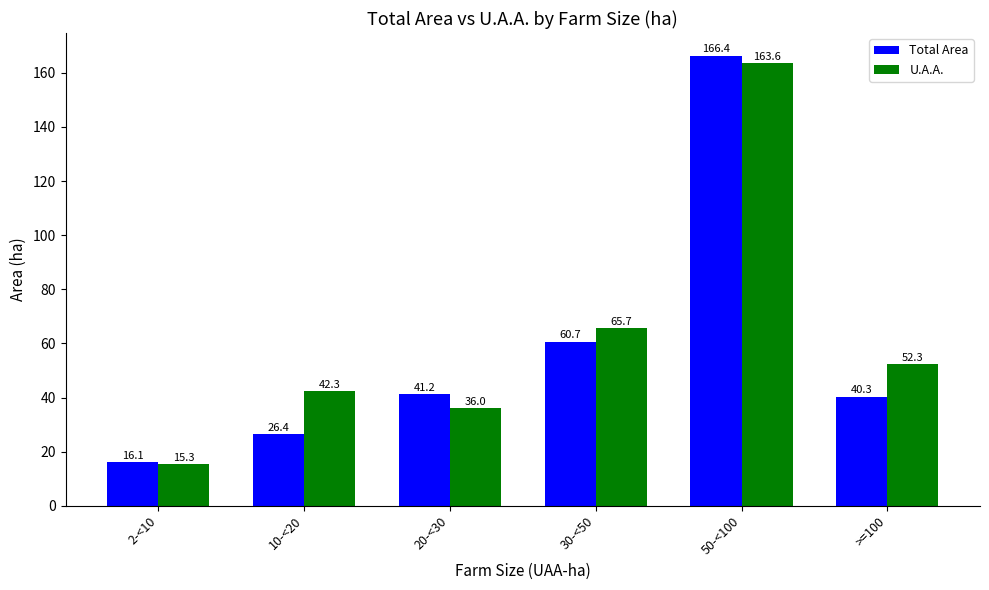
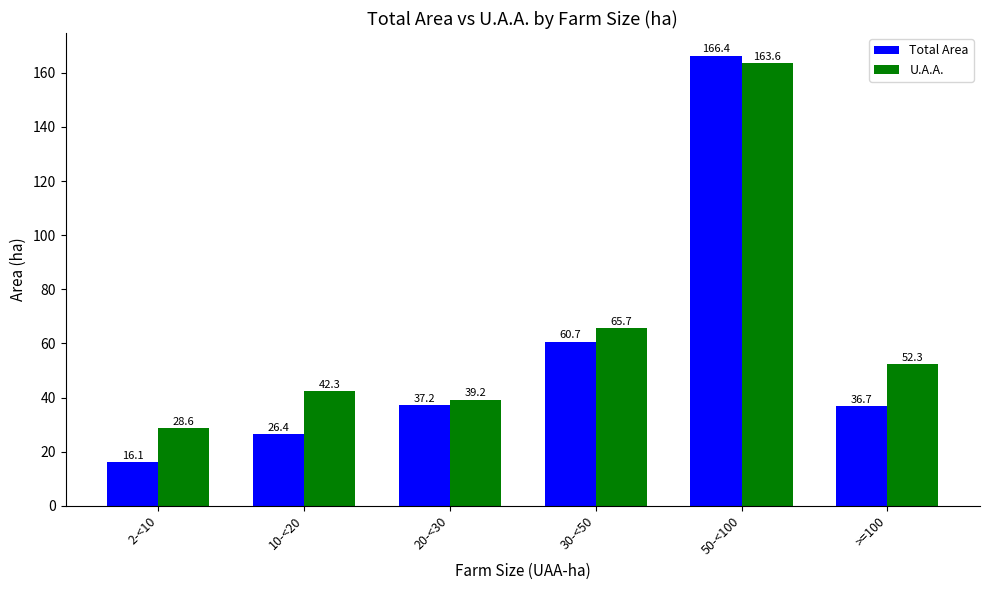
U.A.A., 2-<10: 15.3 -> 28.6
Total Area, 20-<30: 41.2 -> 37.2
U.A.A., 20-<30: 36.0 -> 39.2
Total Area, >=100: 40.3 -> 36.7
